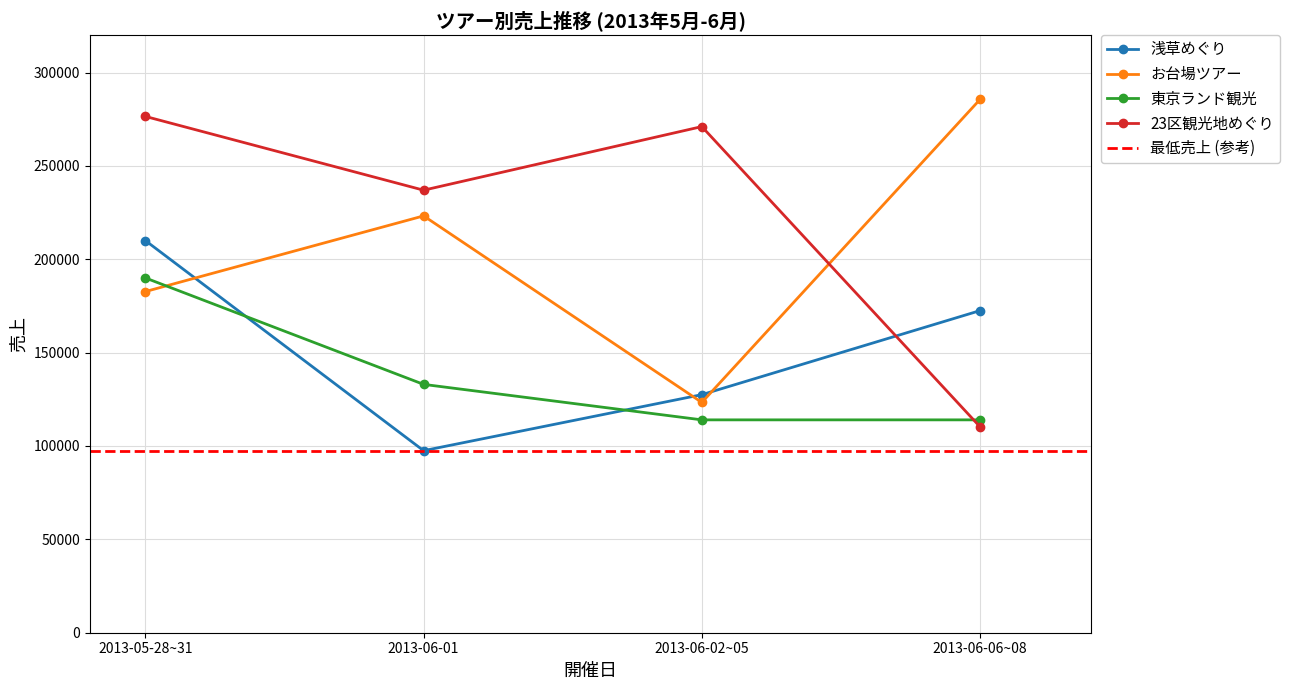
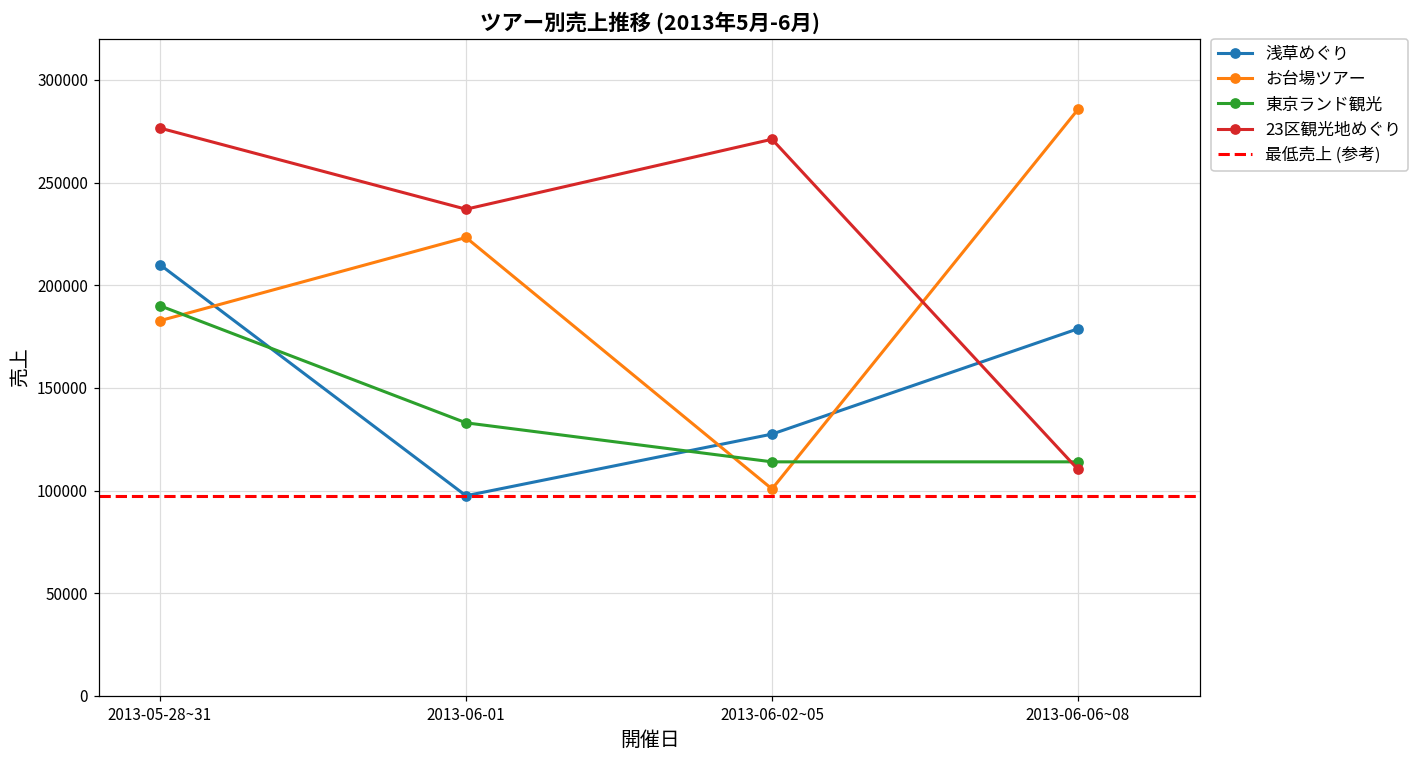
お台場ツアー, 2013-06-02~05: 123000 -> 101000
浅草めぐり, 2013-06-06~08: 172000 -> 179000
